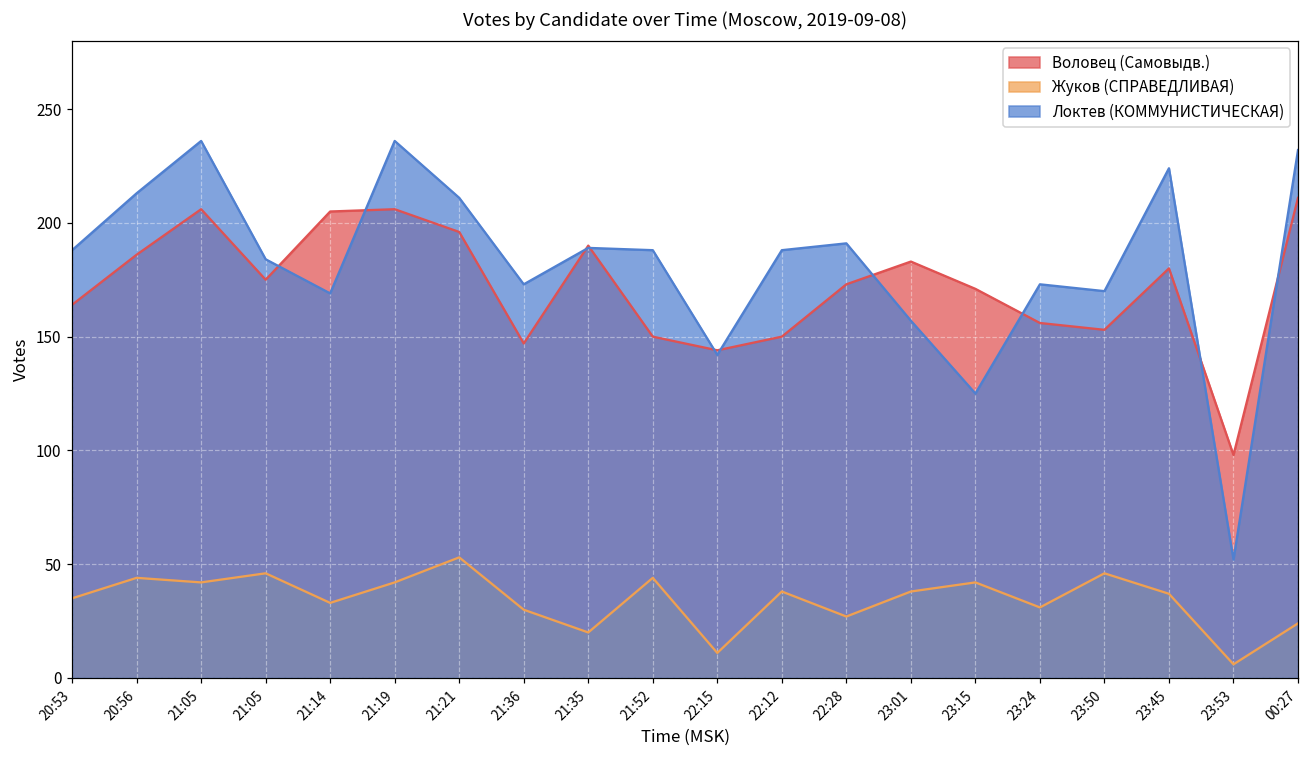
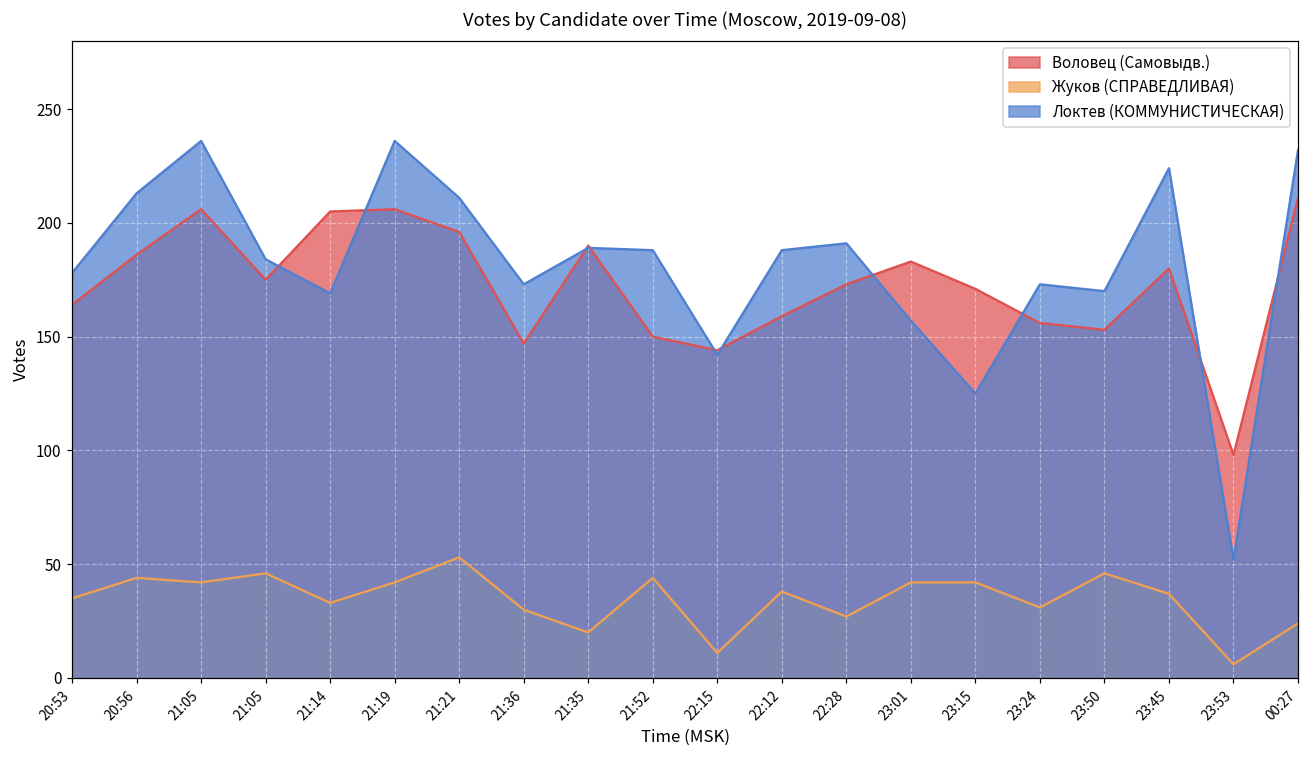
Локтев (КОММУНИСТИЧЕСКАЯ), 20:53: 188 -> 178
Воловец (Самовыдв.), 22:12: 150 -> 159
Жуков (СПРАВЕДЛИВАЯ), 23:01: 38 -> 42
